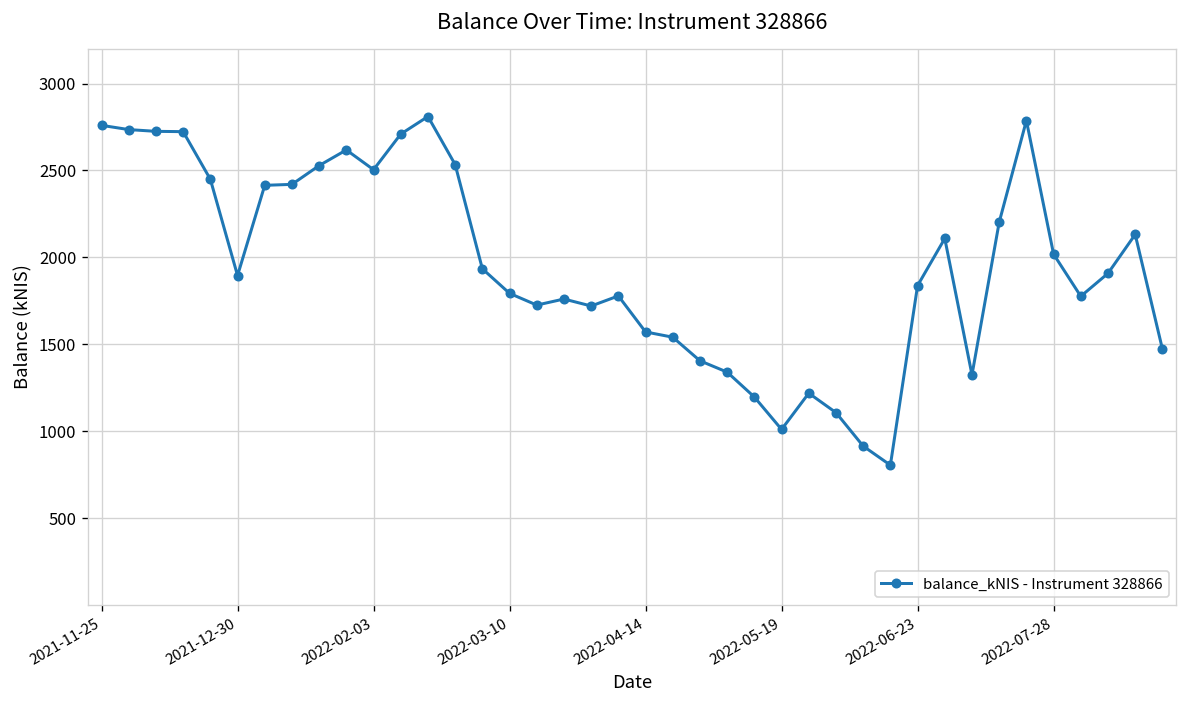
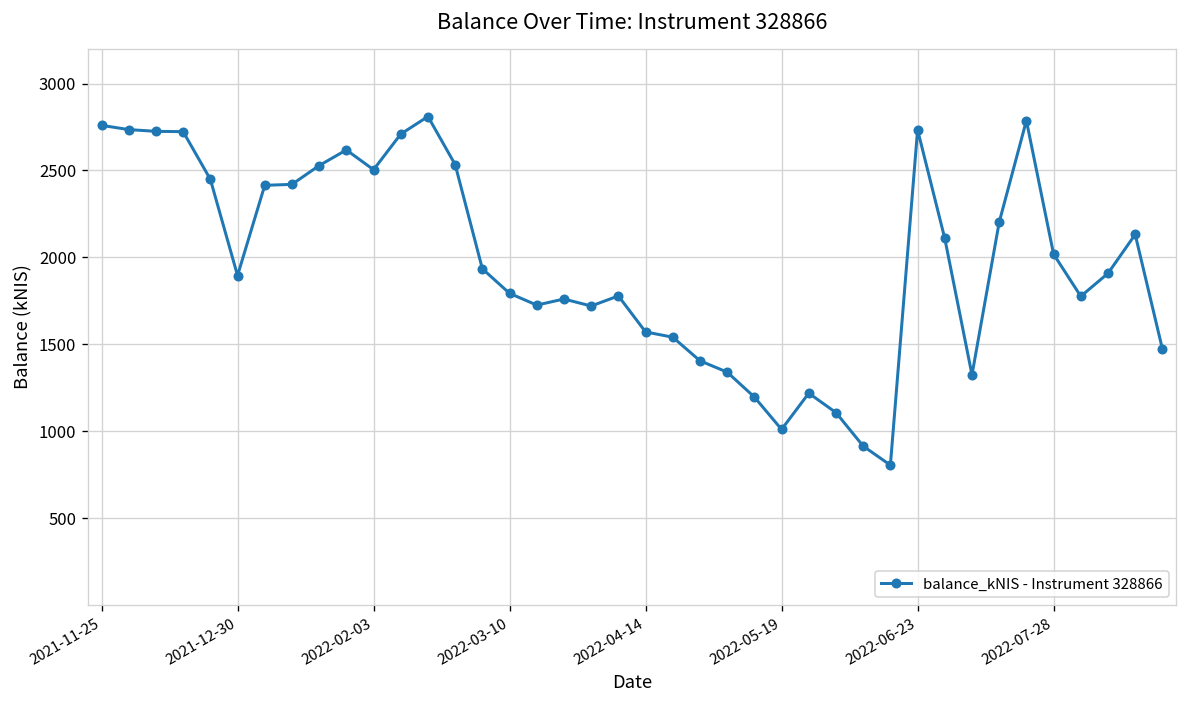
2022-06-23: 1840 -> 2730
